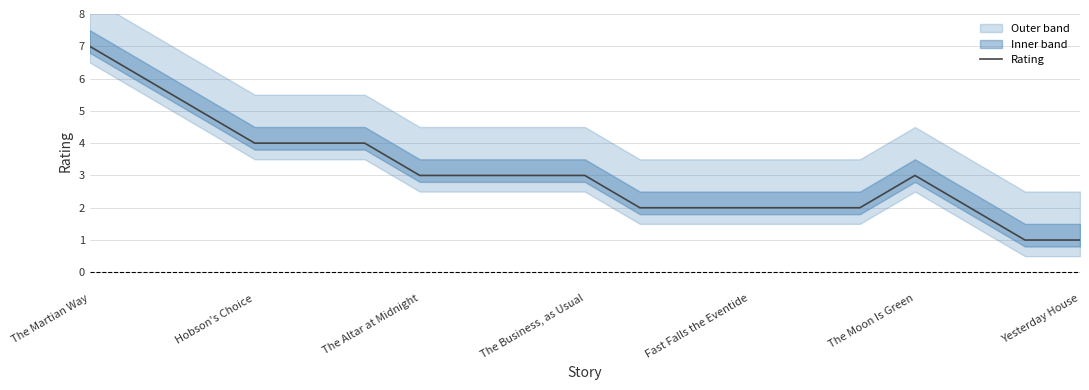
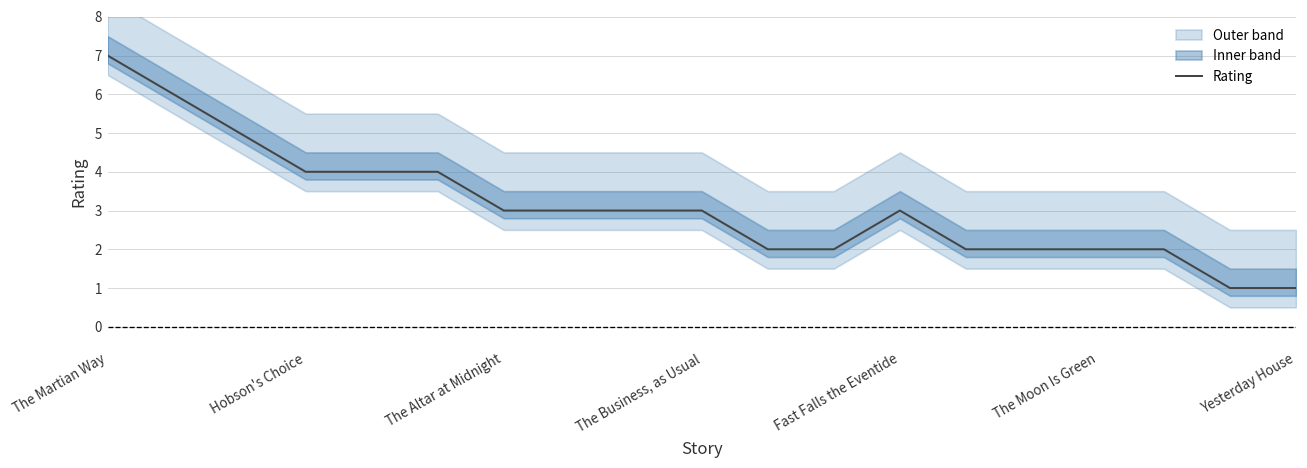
Rating, Fast Falls the Eventide: 2 -> 3
Rating, The Moon Is Green: 3 -> 2
